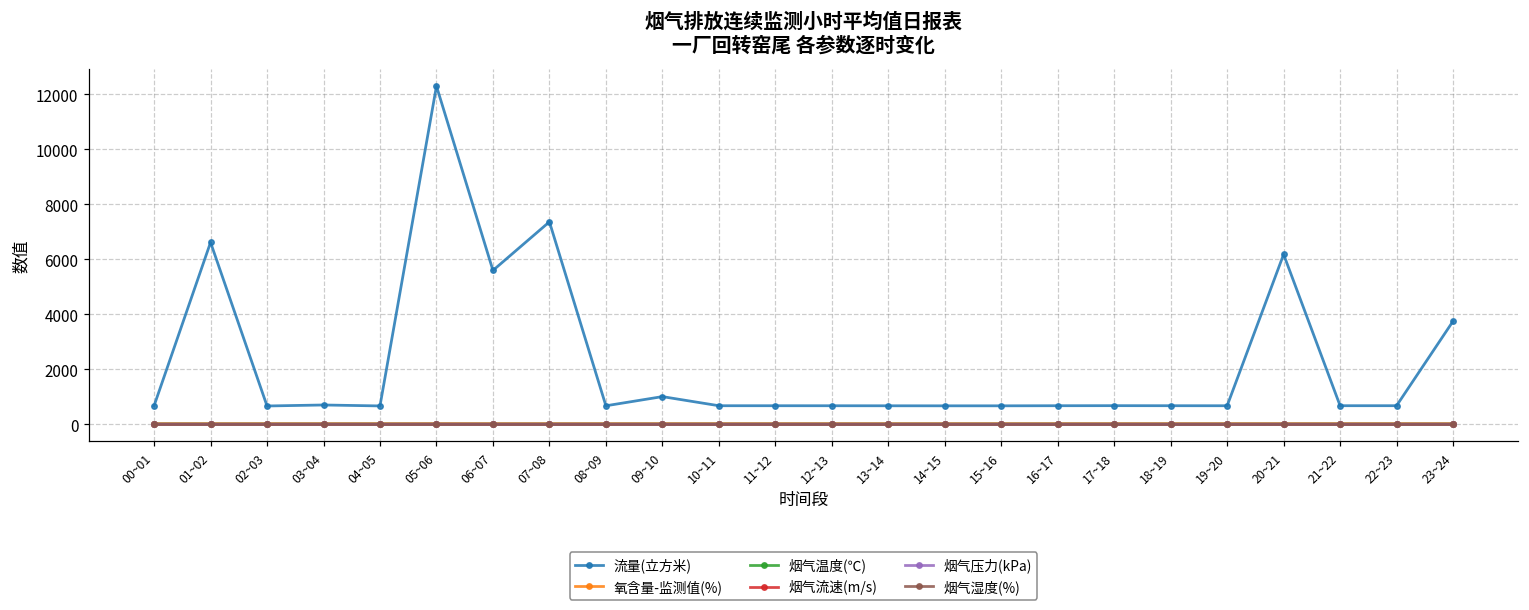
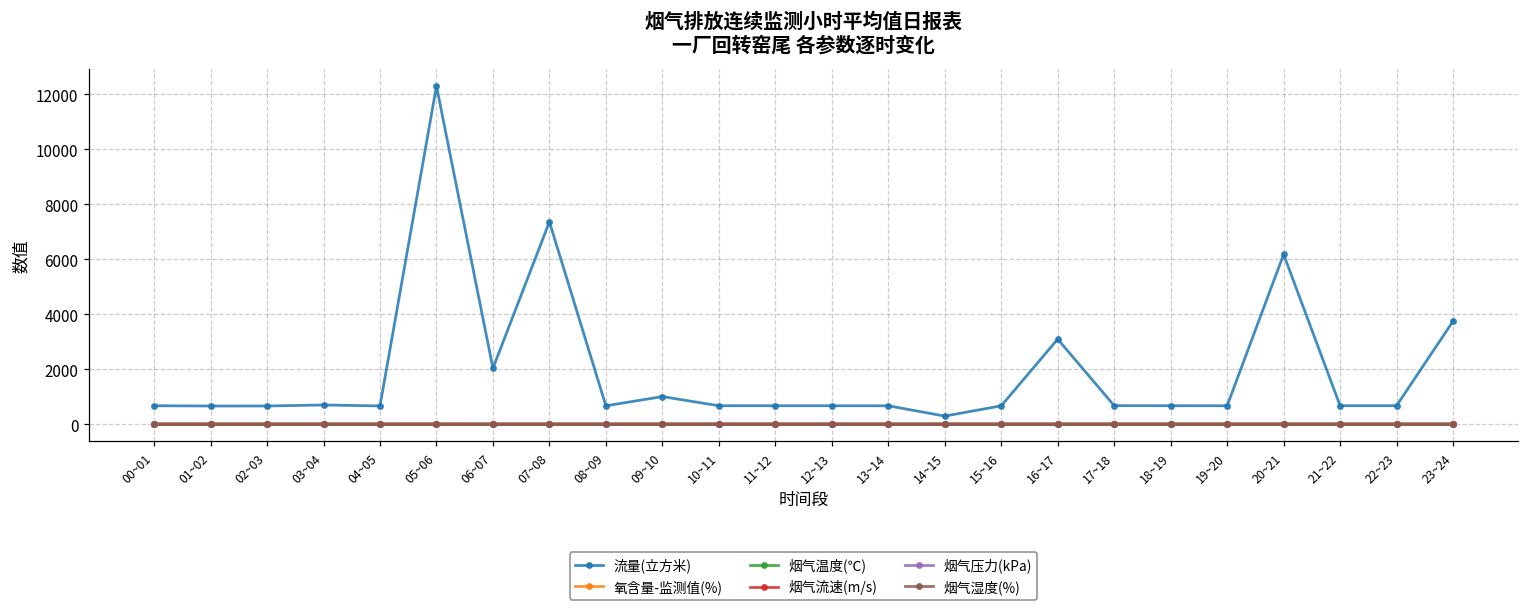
流量(立方米), 01~02: 6600 -> 700
流量(立方米), 06~07: 5600 -> 2000
流量(立方米), 14~15: 700 -> 300
流量(立方米), 16~17: 700 -> 3100
